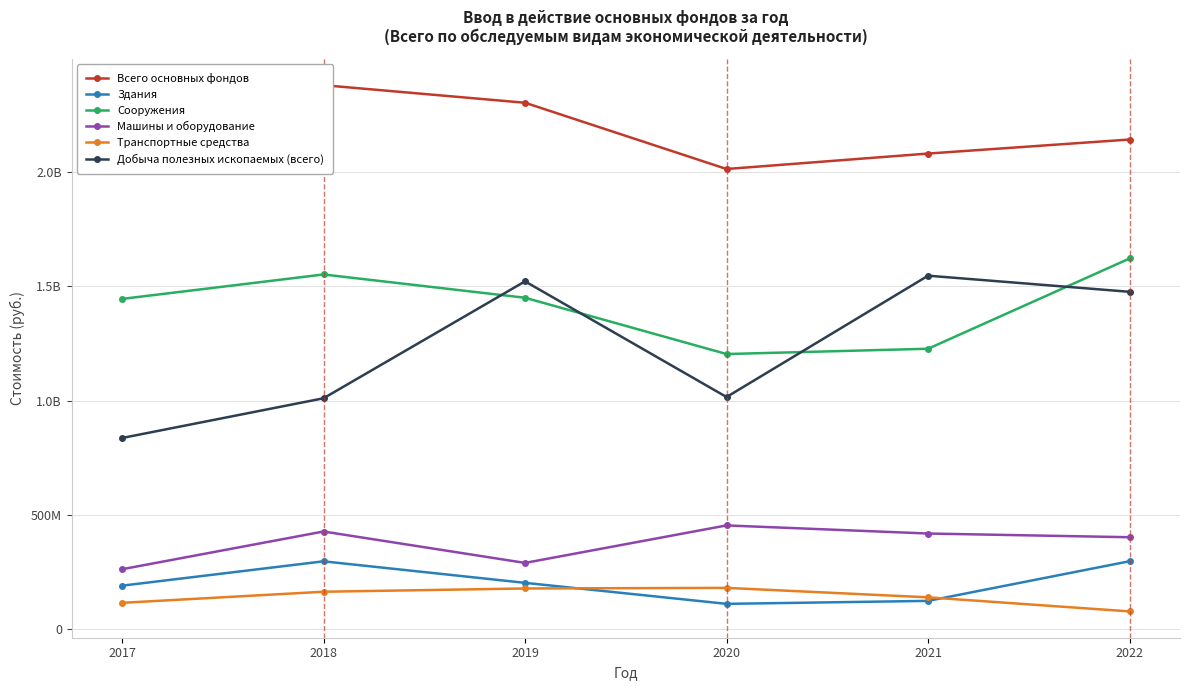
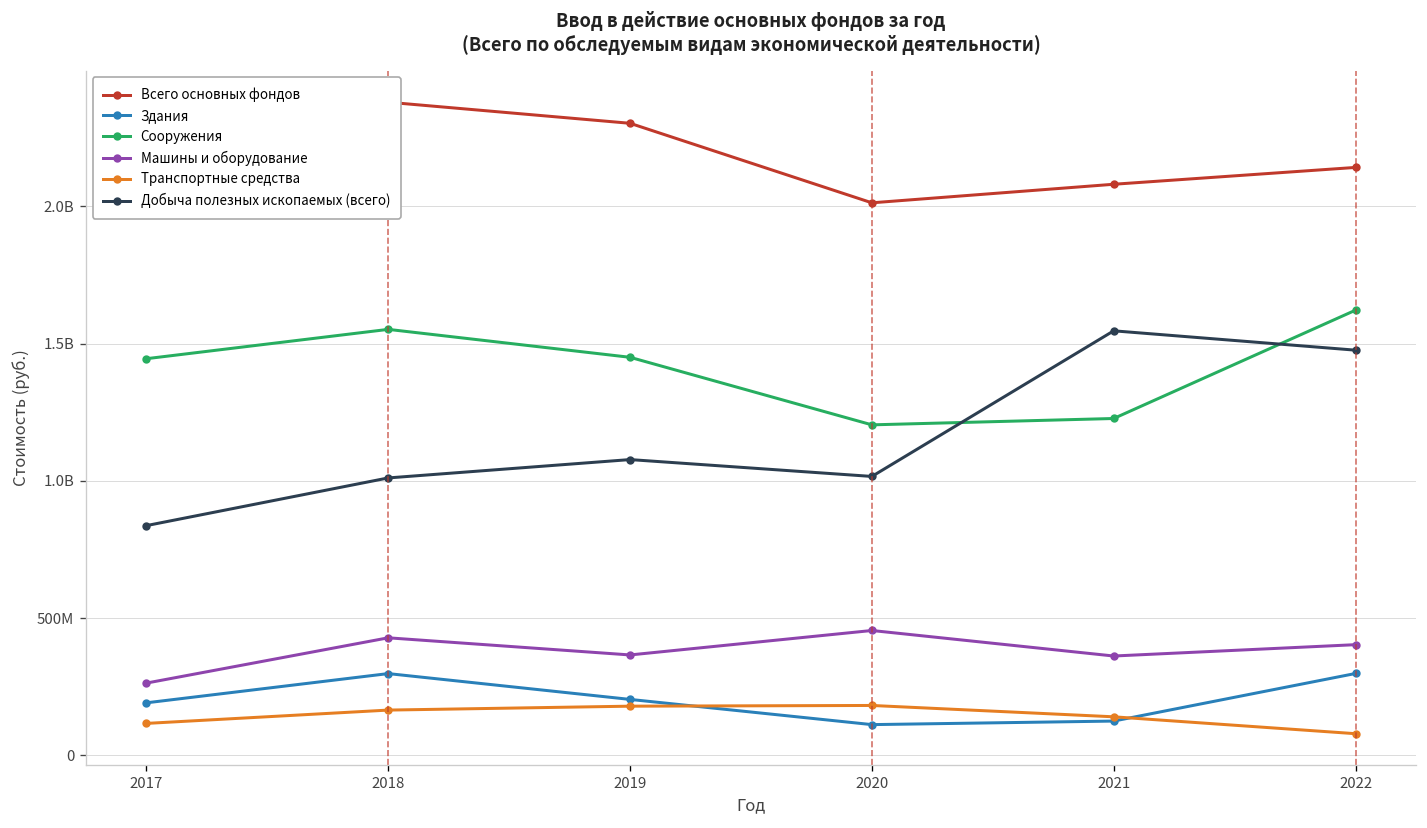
Машины и оборудование, 2019: 290000000 -> 370000000
Добыча полезных ископаемых (всего), 2019: 1520000000 -> 1080000000
Машины и оборудование, 2021: 420000000 -> 360000000
